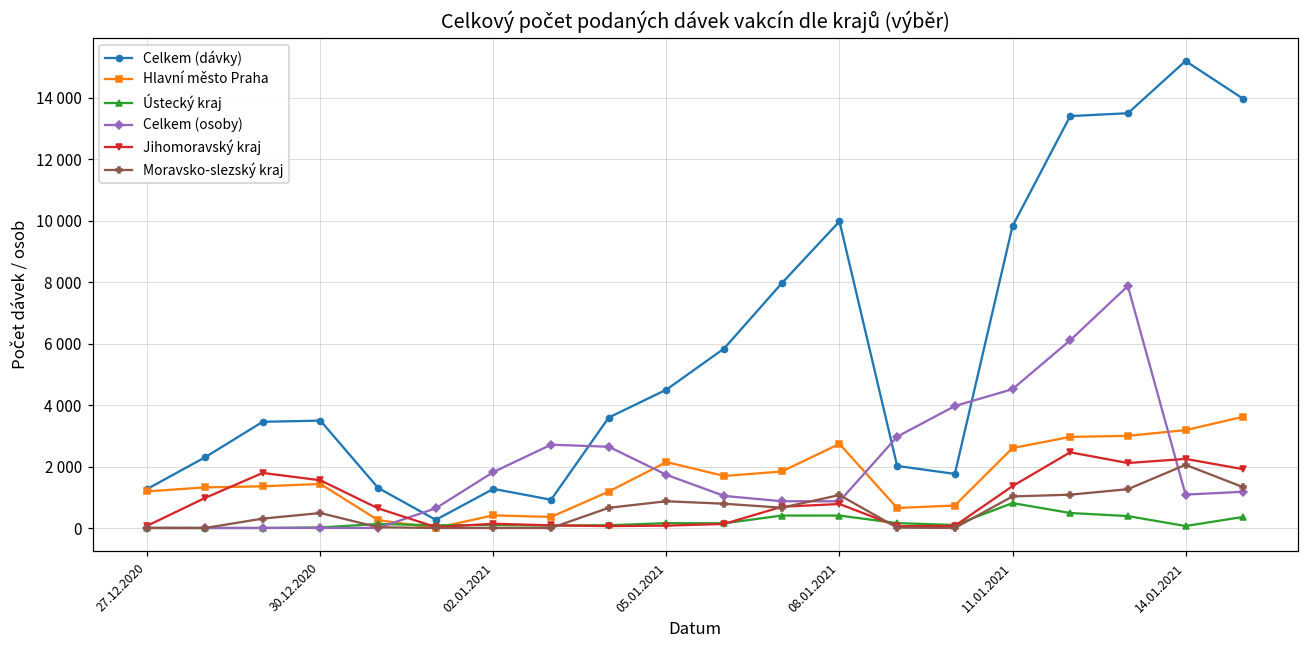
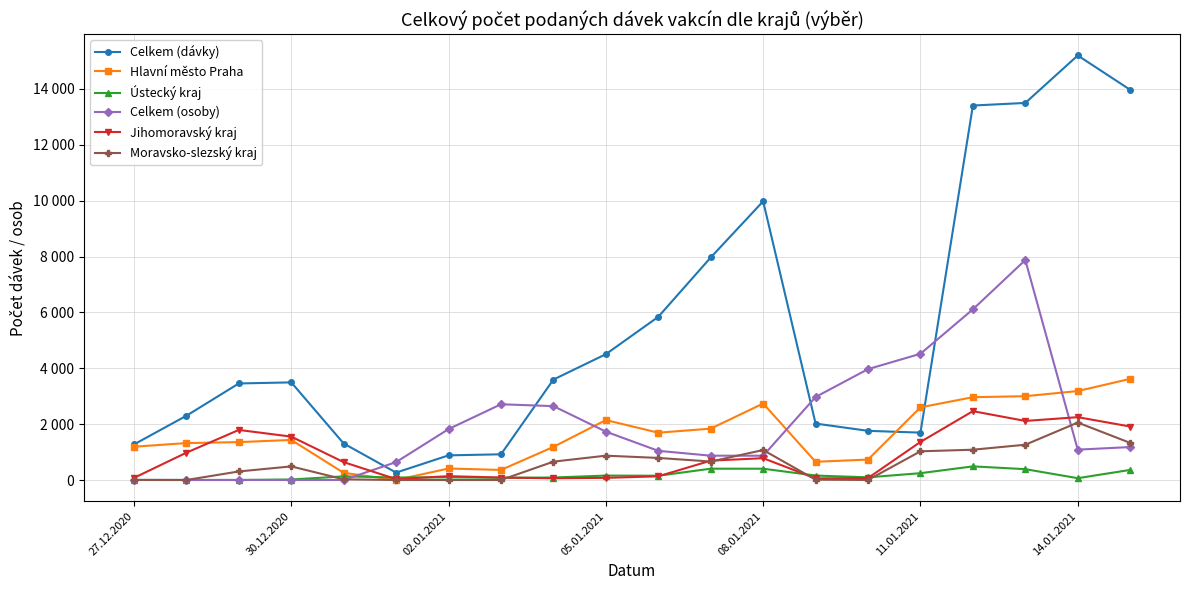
Celkem (dávky), 02.01.2021: 1300 -> 900
Celkem (dávky), 11.01.2021: 9800 -> 1700
Ústecký kraj, 11.01.2021: 800 -> 200
